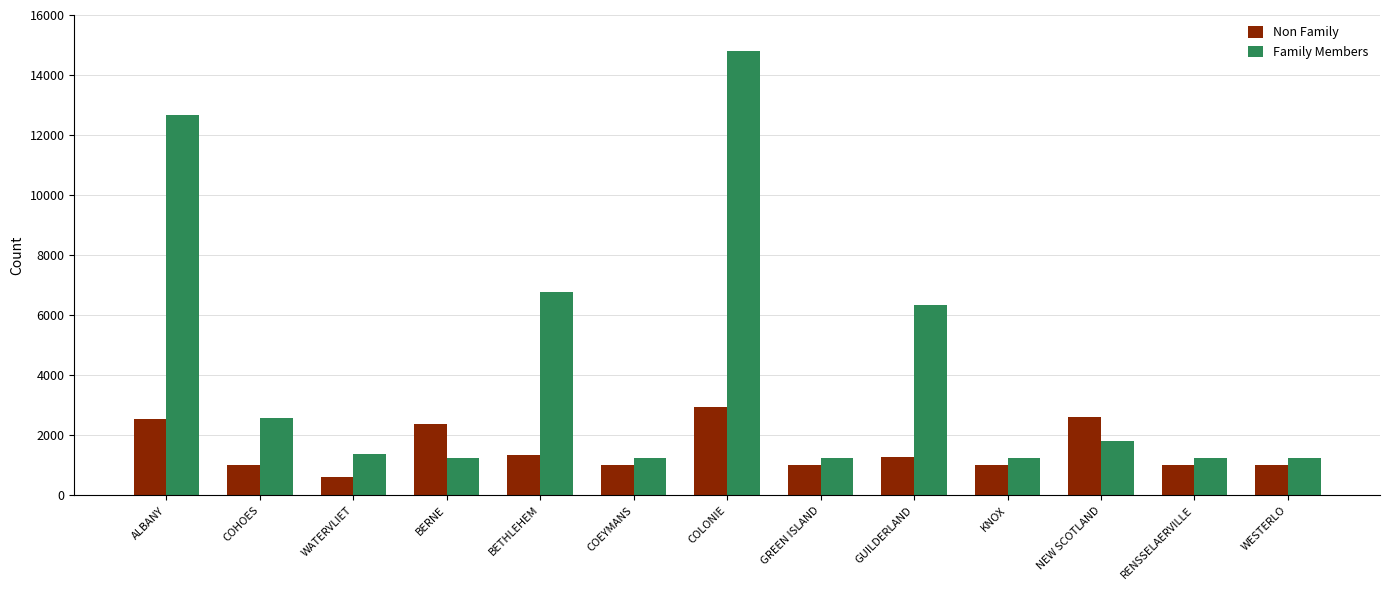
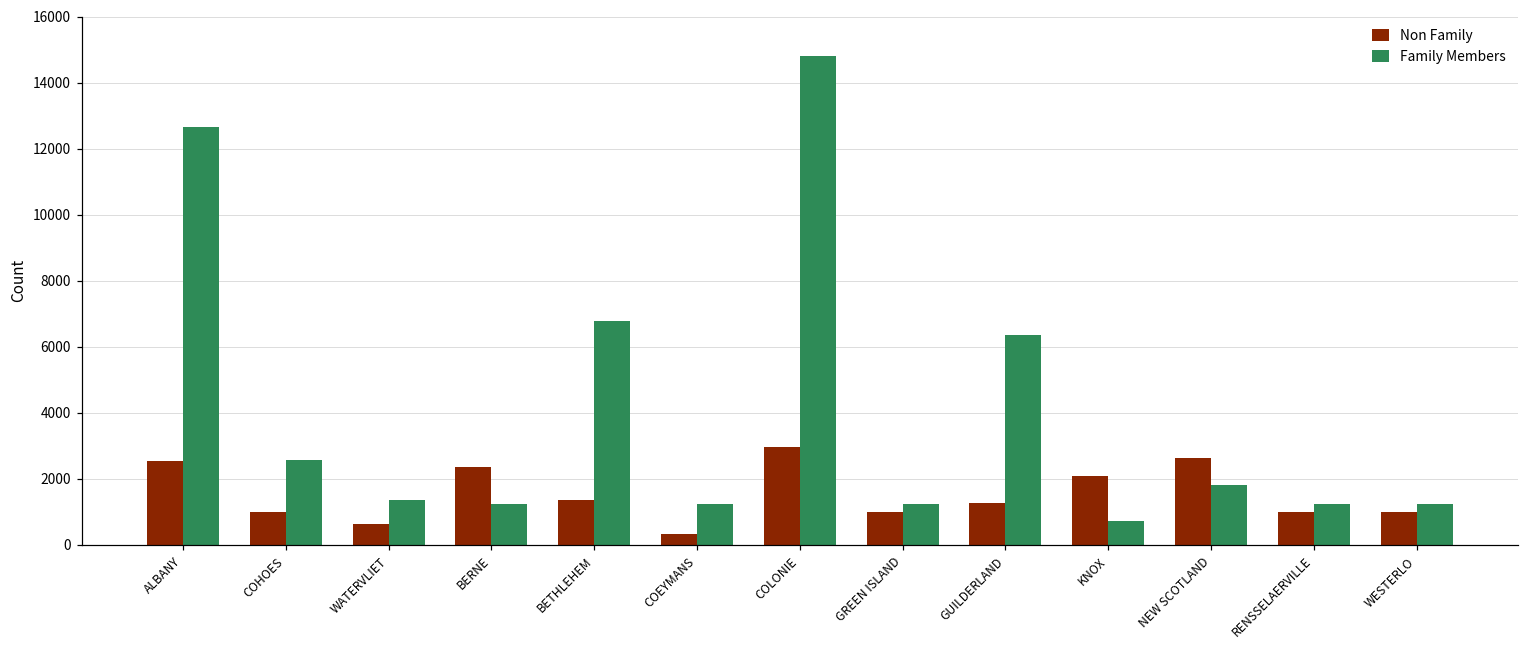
Non Family, COEYMANS: 1000 -> 300
Non Family, KNOX: 1000 -> 2100
Family Members, KNOX: 1300 -> 700
